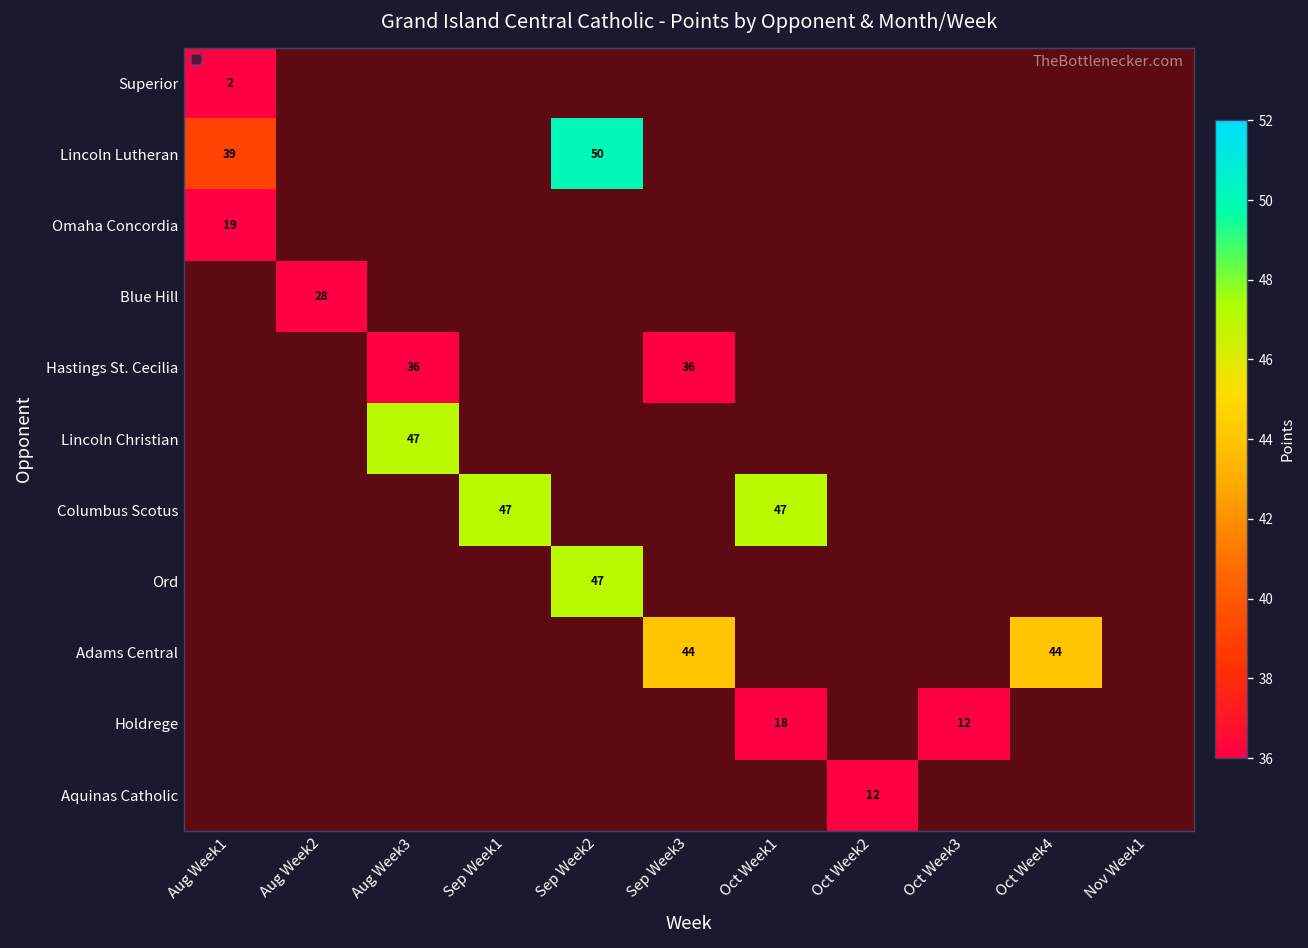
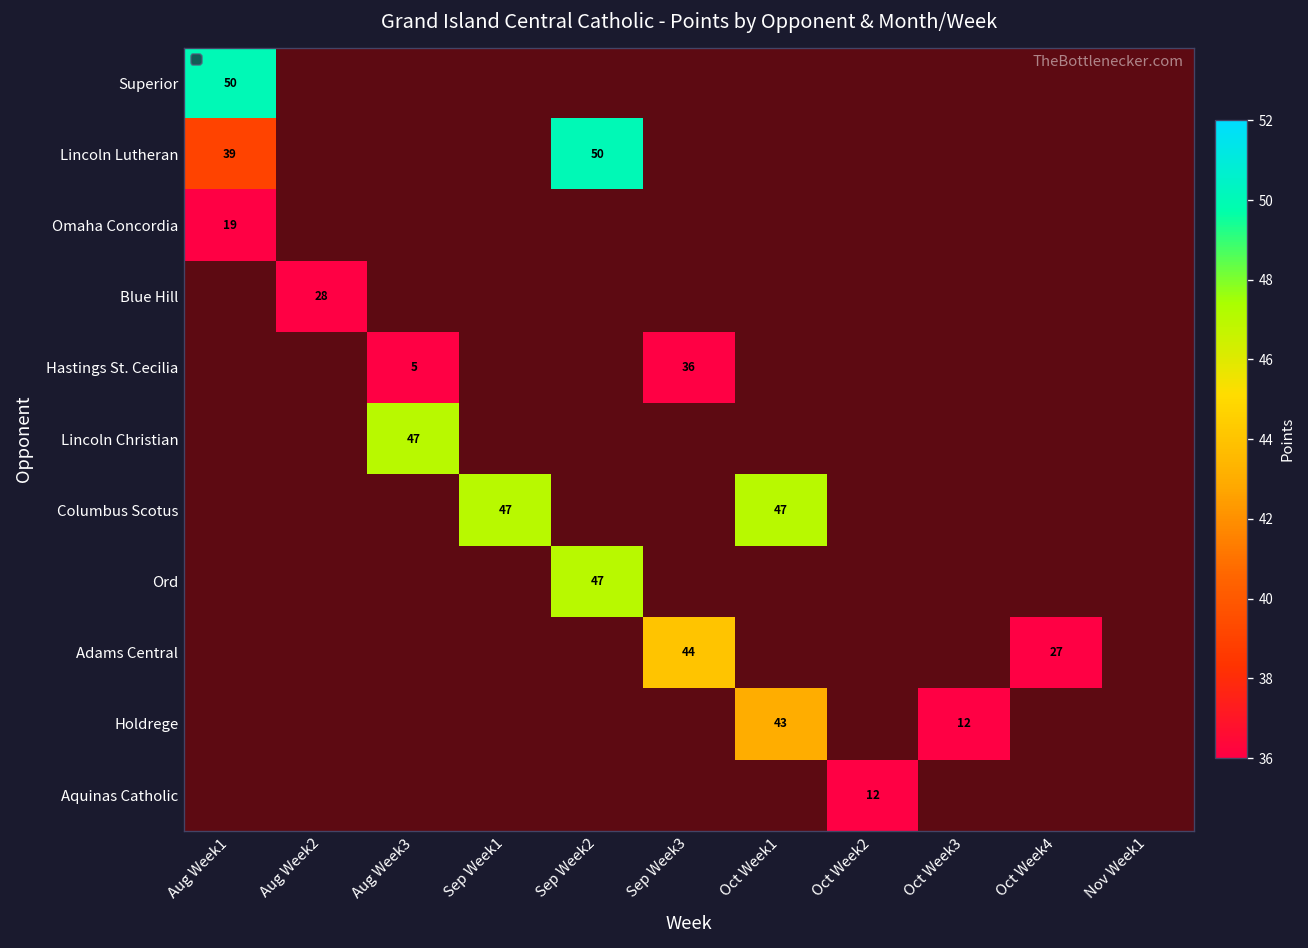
Superior, Aug Week1: 2 -> 50
Hastings St. Cecilia, Aug Week3: 36 -> 5
Adams Central, Oct Week4: 44 -> 27
Holdrege, Oct Week1: 18 -> 43
